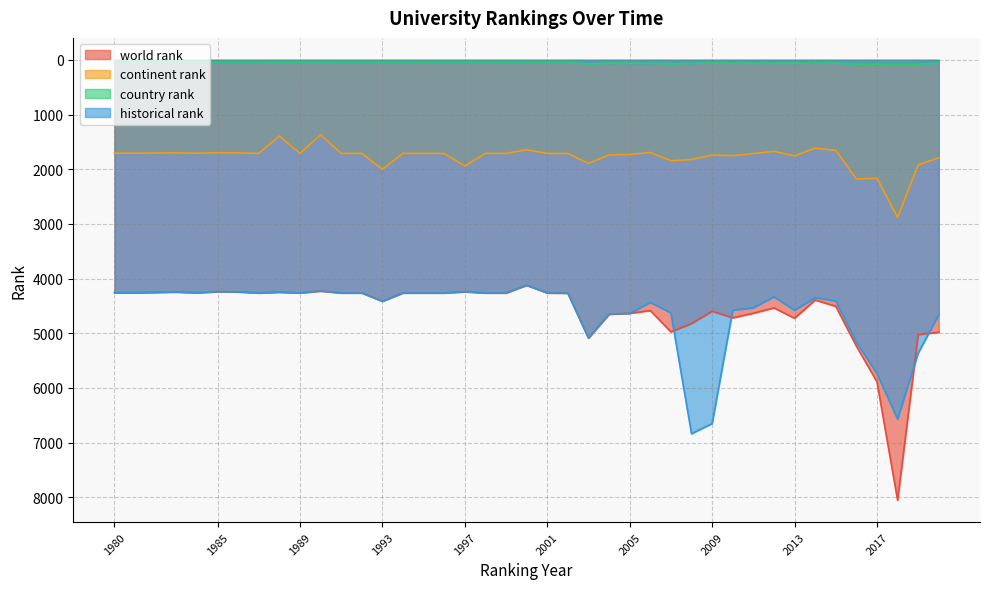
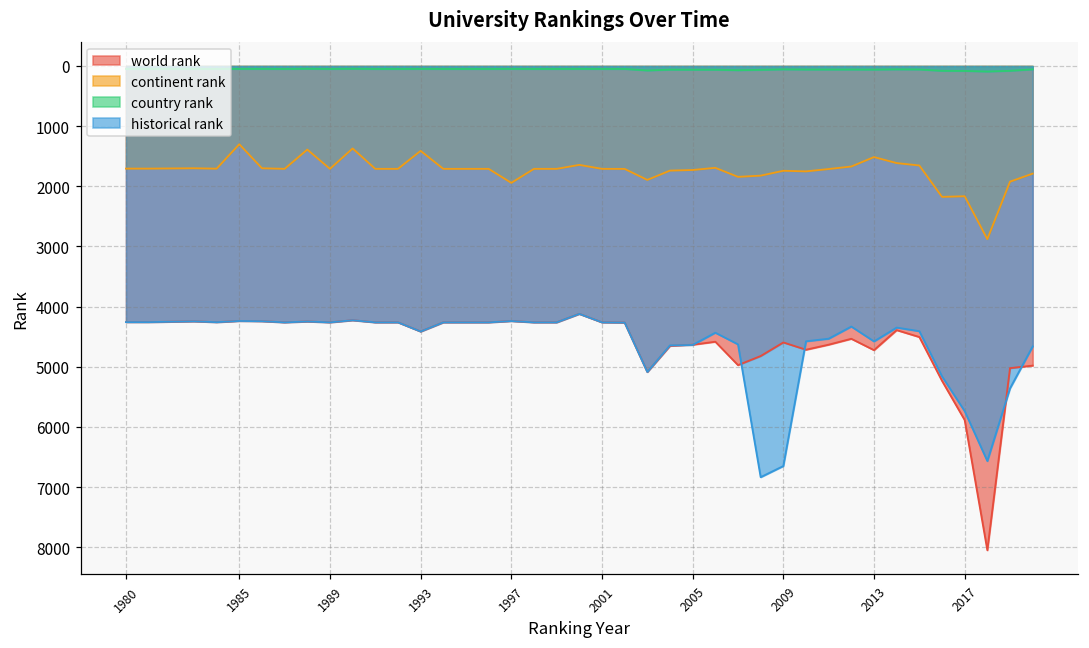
continent rank, 1985: 1700 -> 1300
continent rank, 1993: 2000 -> 1400
continent rank, 2013: 1800 -> 1500
